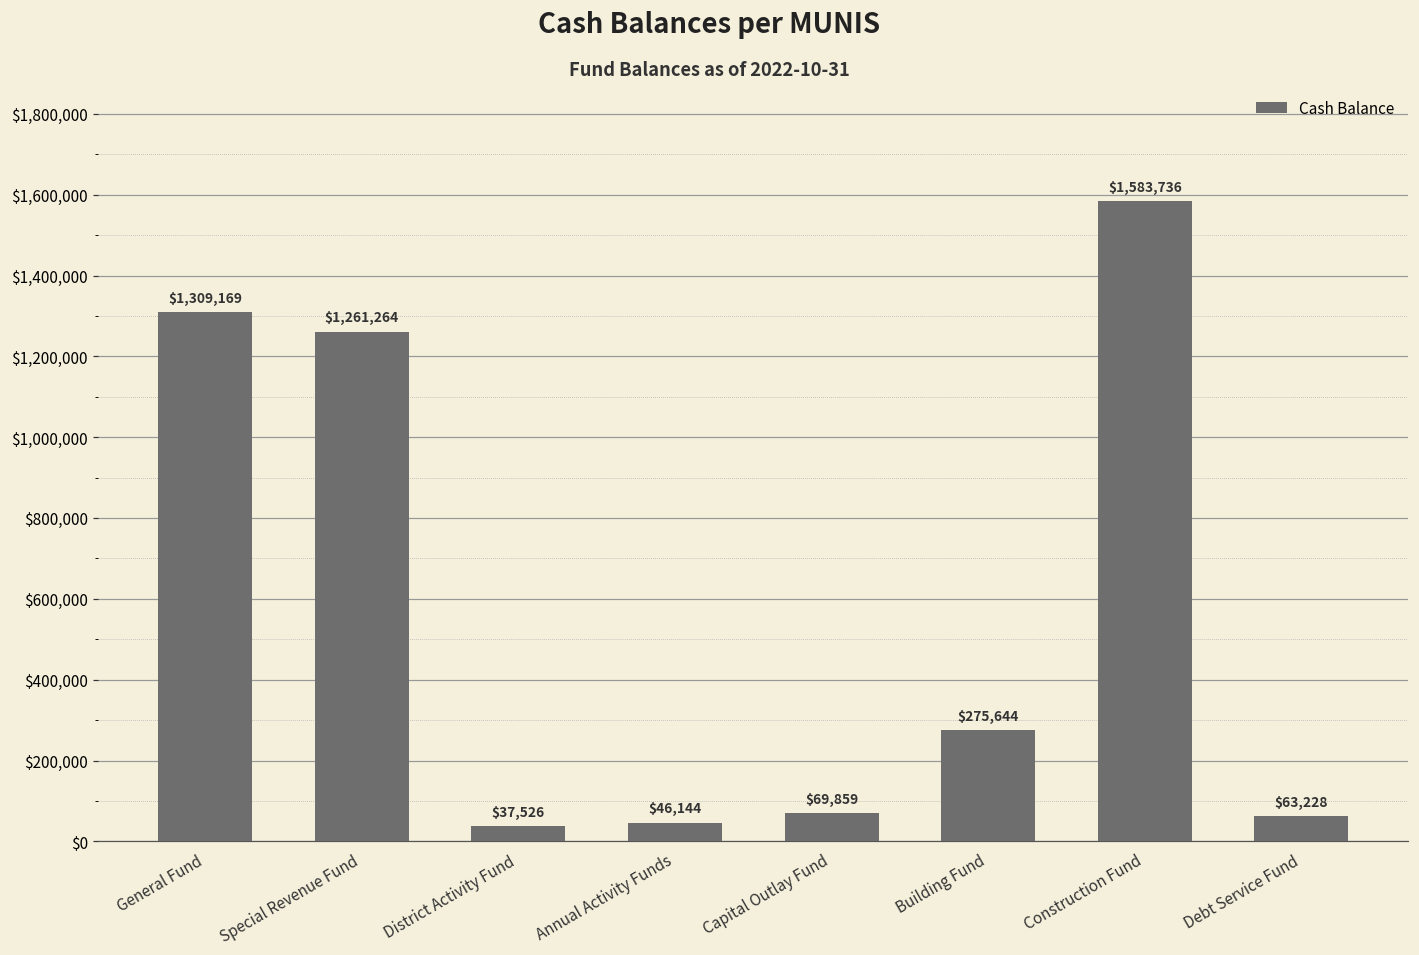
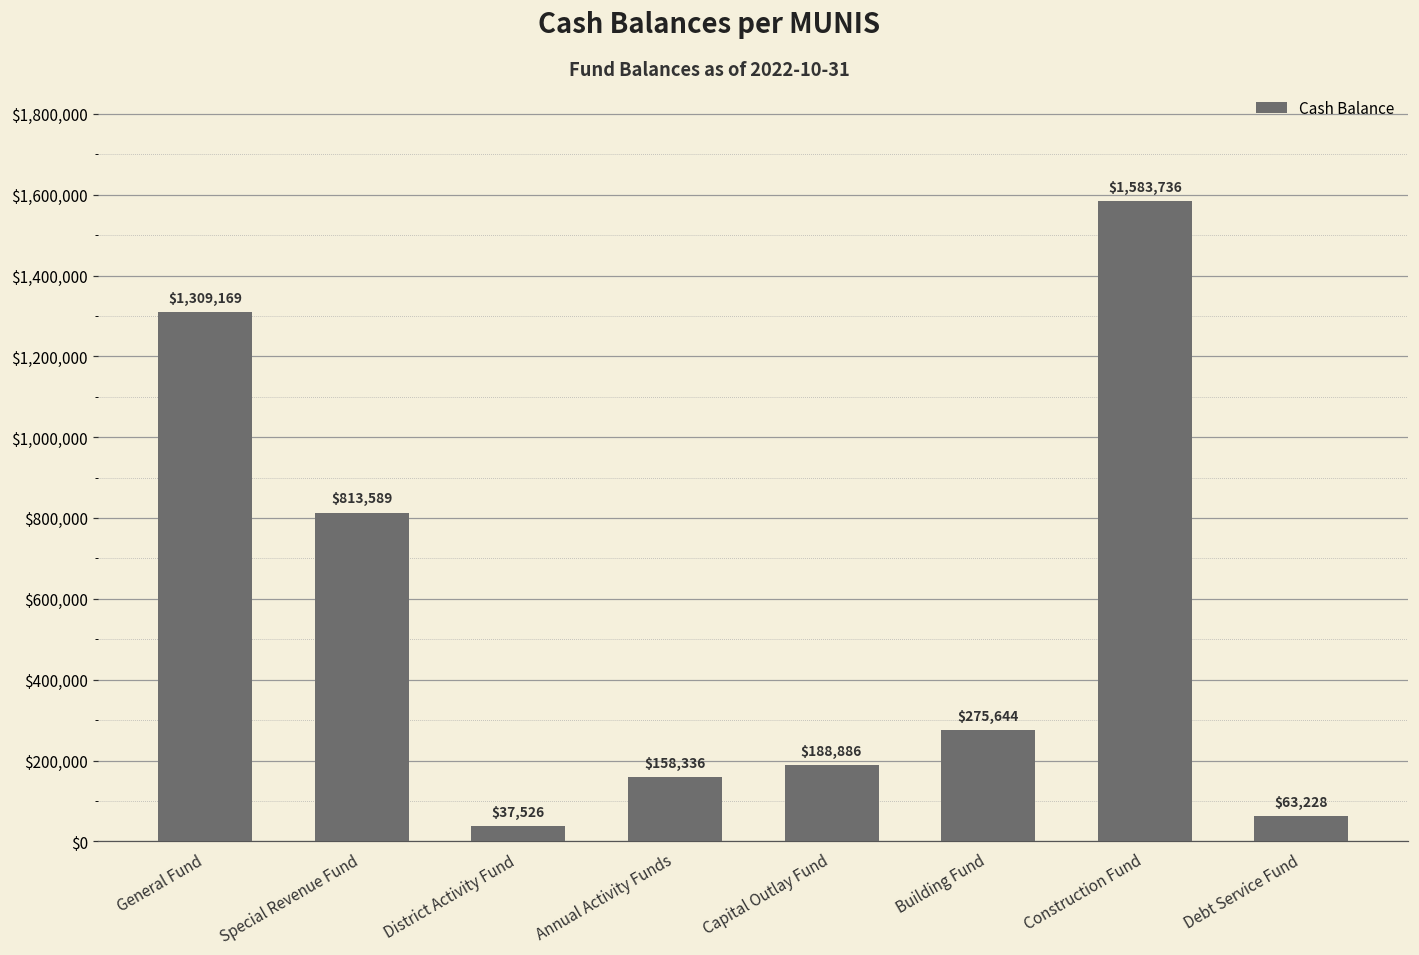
Special Revenue Fund: $1,261,264 -> $813,589
Annual Activity Funds: $46,144 -> $158,336
Capital Outlay Fund: $69,859 -> $188,886
